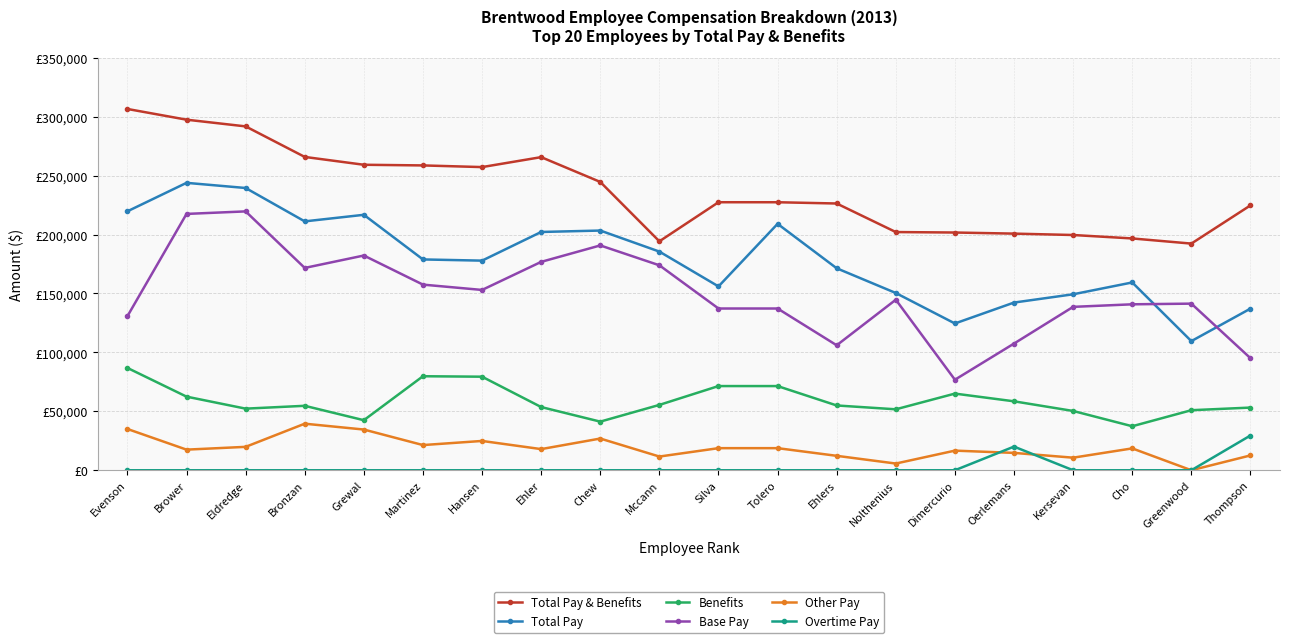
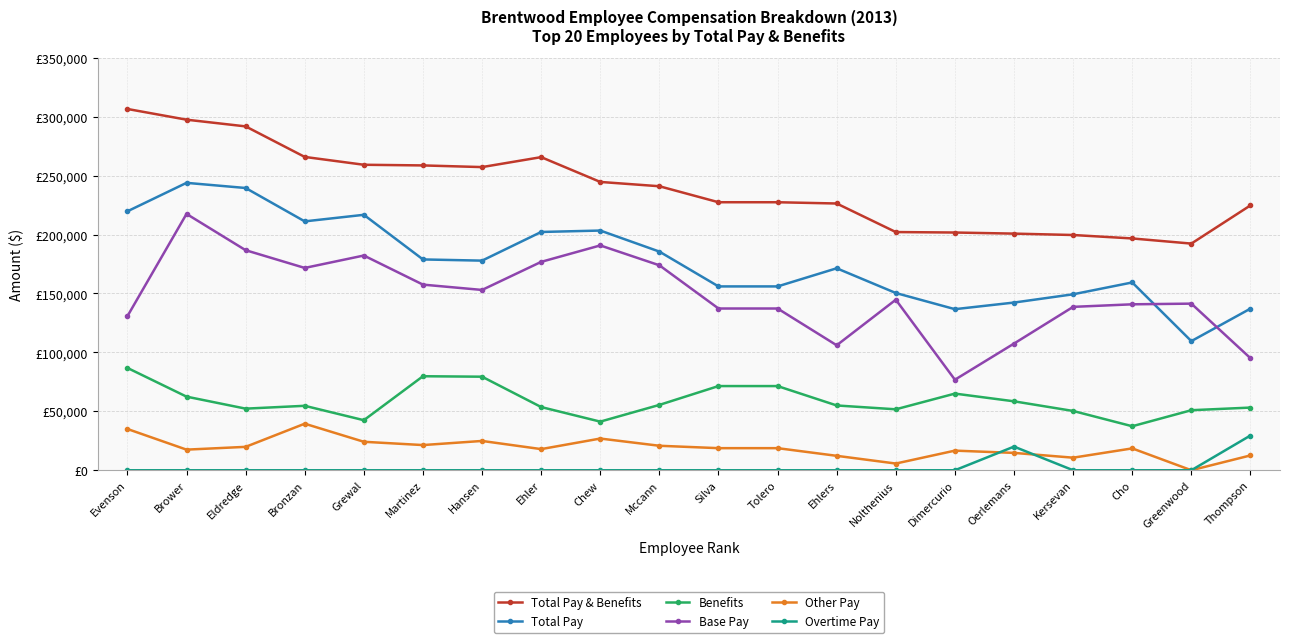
Base Pay, Eldredge: £220,000 -> £187,000
Other Pay, Grewal: £35,000 -> £24,000
Total Pay & Benefits, Mccann: £194,000 -> £241,000
Other Pay, Mccann: £12,000 -> £21,000
Total Pay, Tolero: £209,000 -> £156,000
Total Pay, Dimercurio: £125,000 -> £137,000
